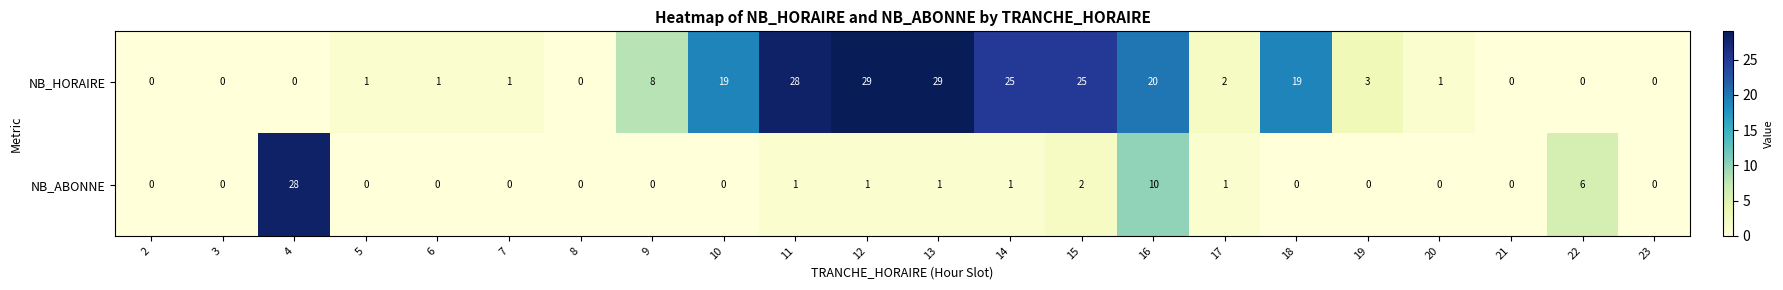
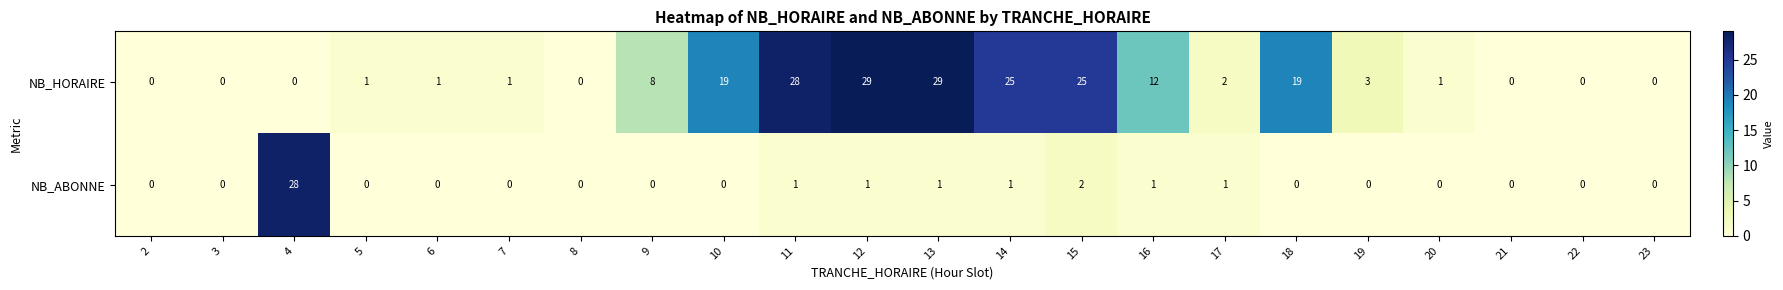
NB_HORAIRE, 16: 20 -> 12
NB_ABONNE, 16: 10 -> 1
NB_ABONNE, 22: 6 -> 0
